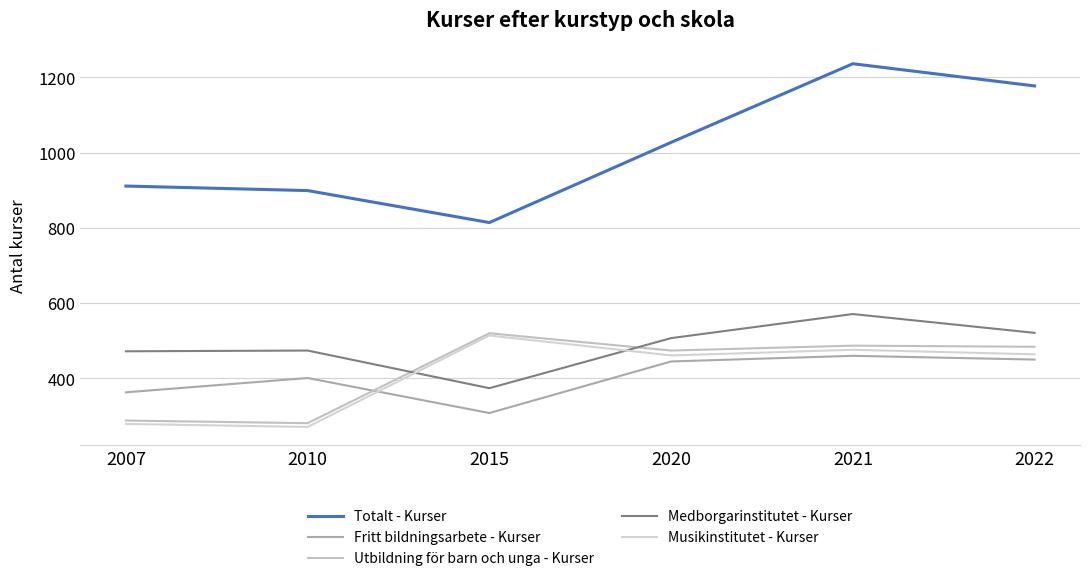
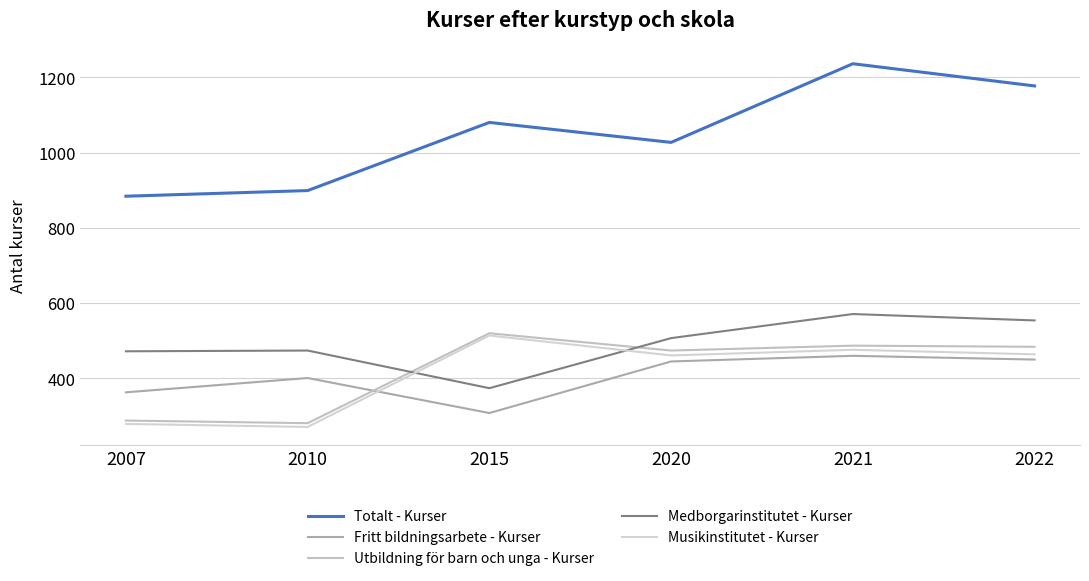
Totalt - Kurser, 2007: 910 -> 880
Totalt - Kurser, 2015: 810 -> 1080
Medborgarinstitutet - Kurser, 2022: 520 -> 550
